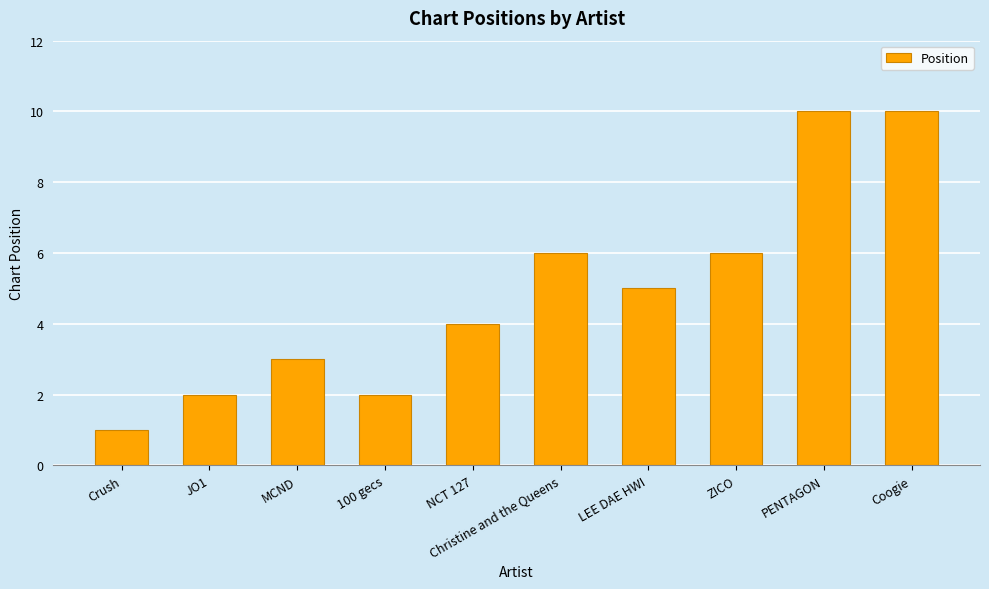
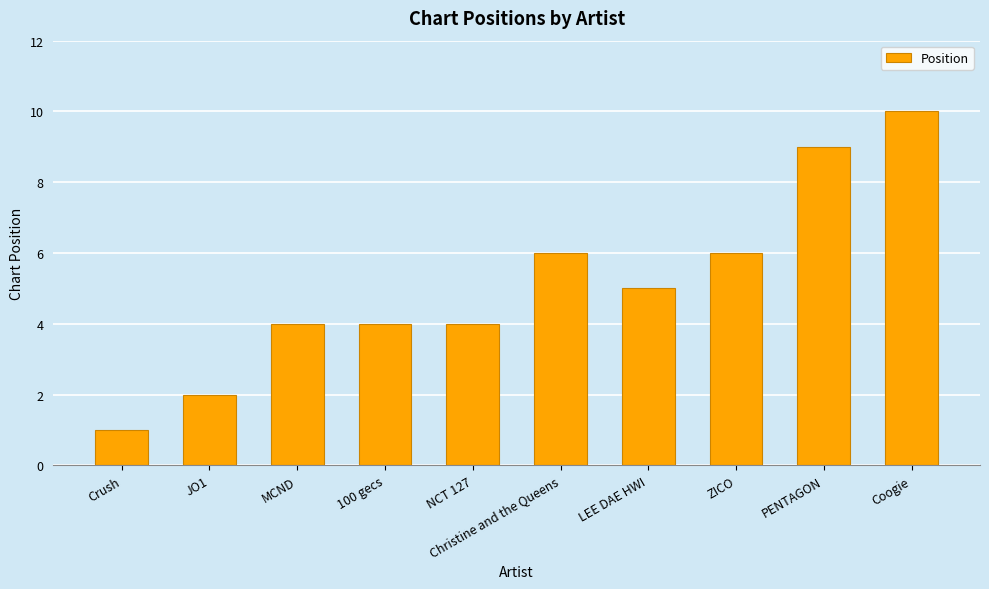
MCND: 3 -> 4
100 gecs: 2 -> 4
PENTAGON: 10 -> 9
